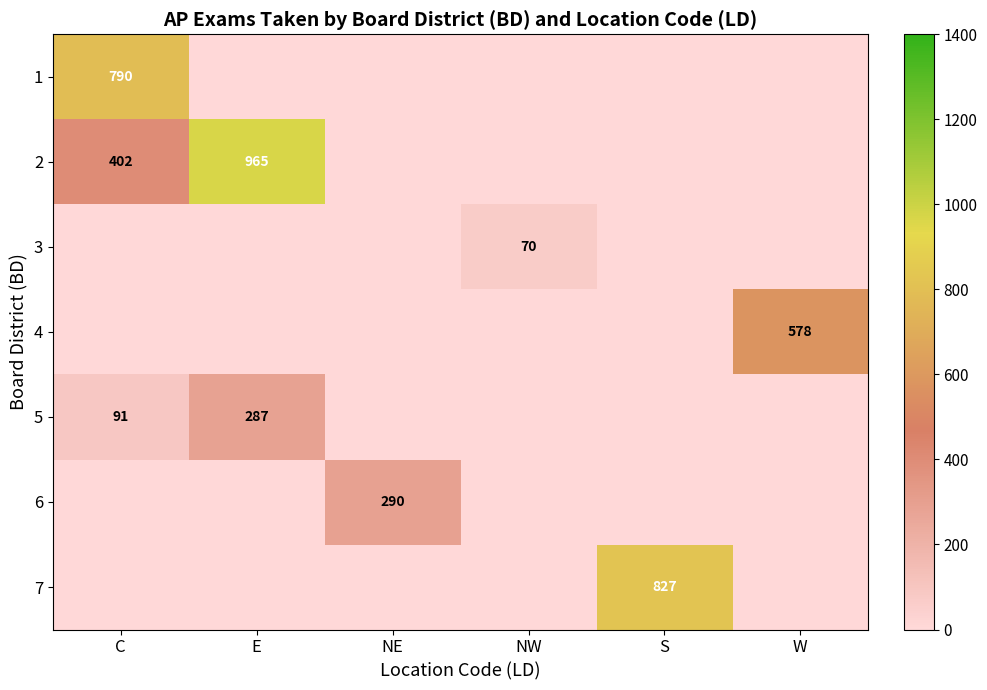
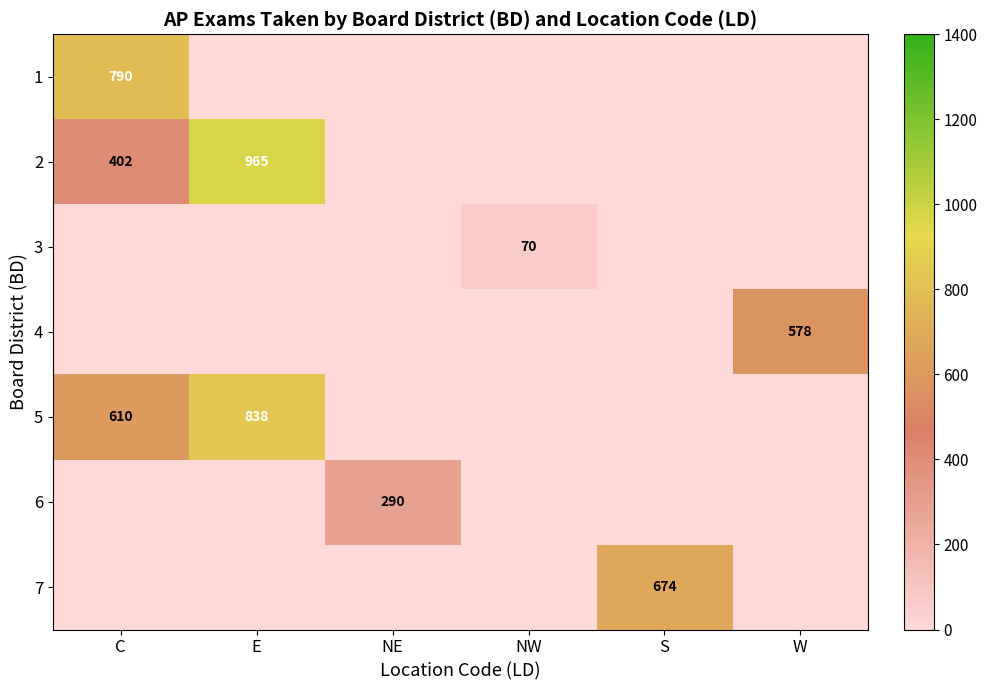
5, C: 91 -> 610
5, E: 287 -> 838
7, S: 827 -> 674
